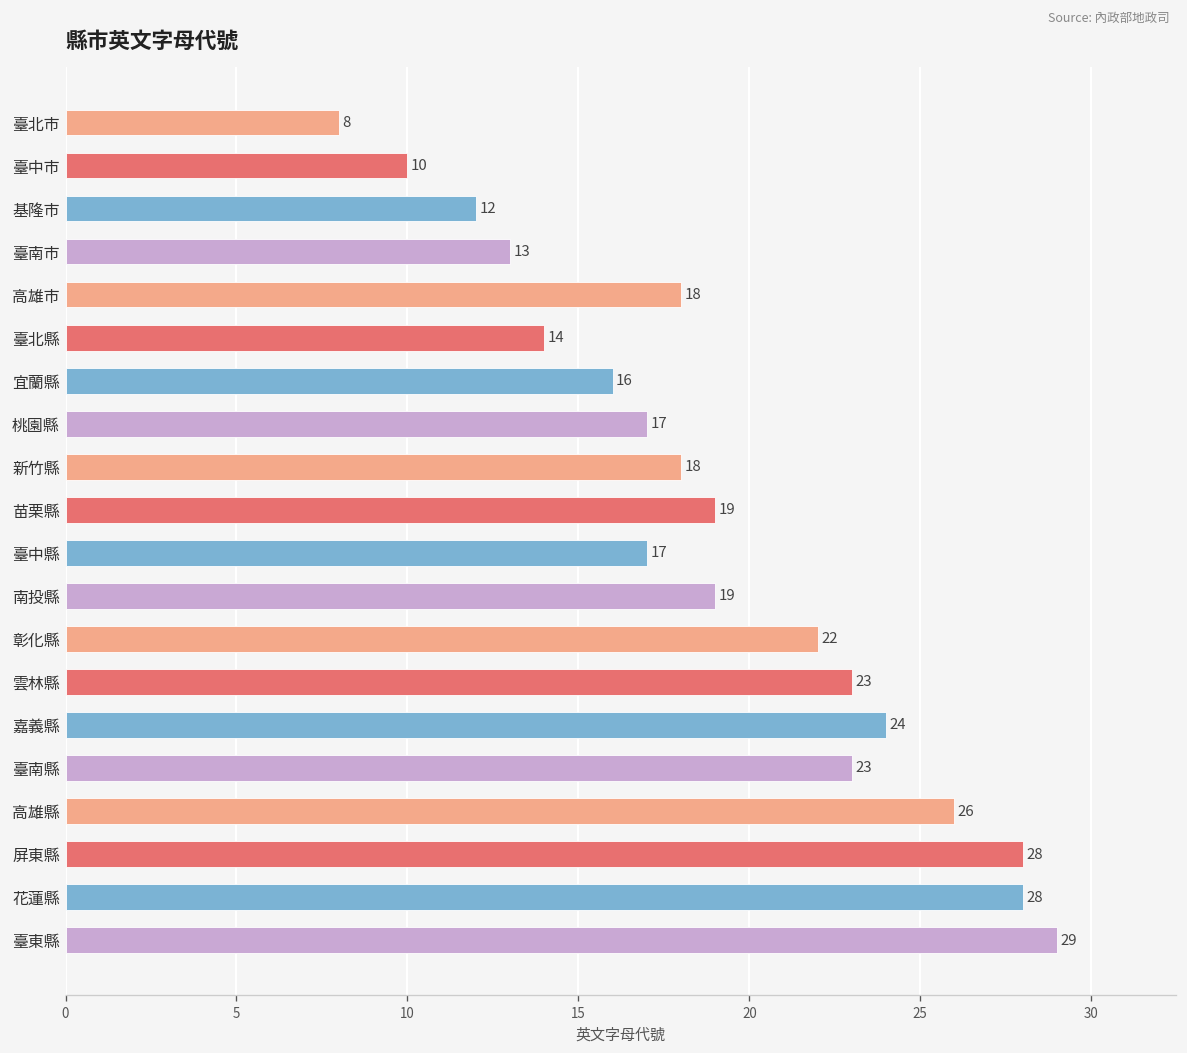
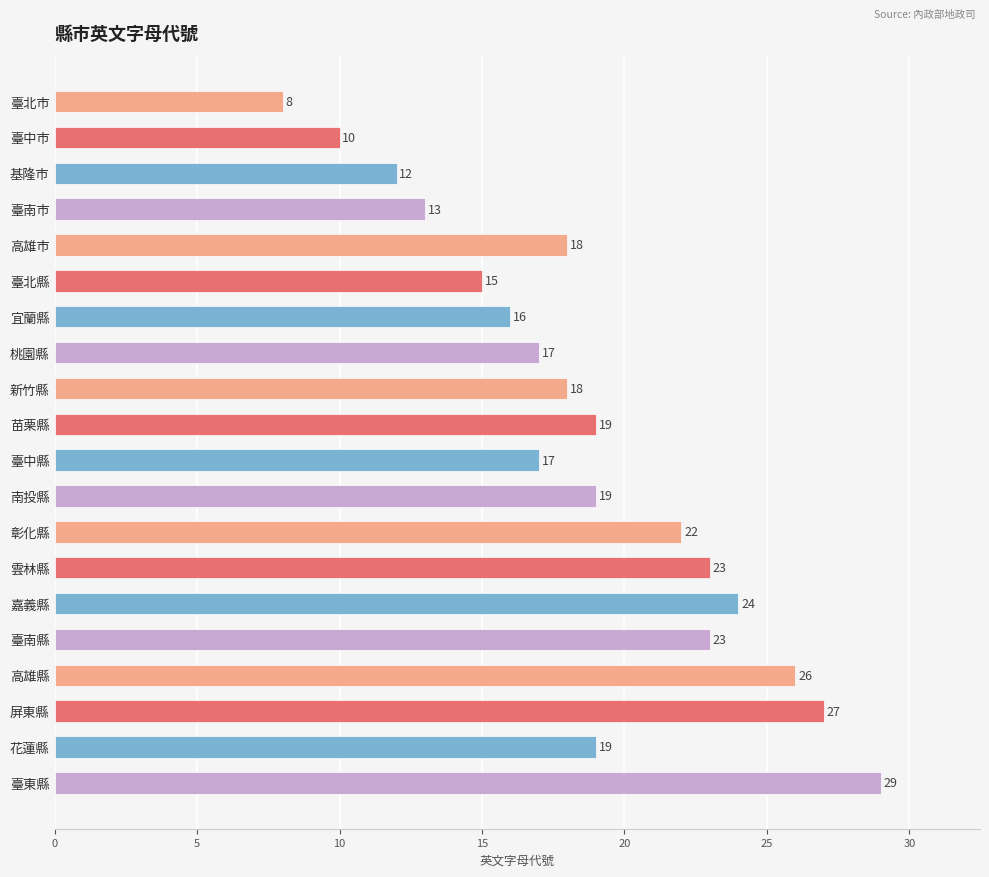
臺北縣: 14 -> 15
屏東縣: 28 -> 27
花蓮縣: 28 -> 19
